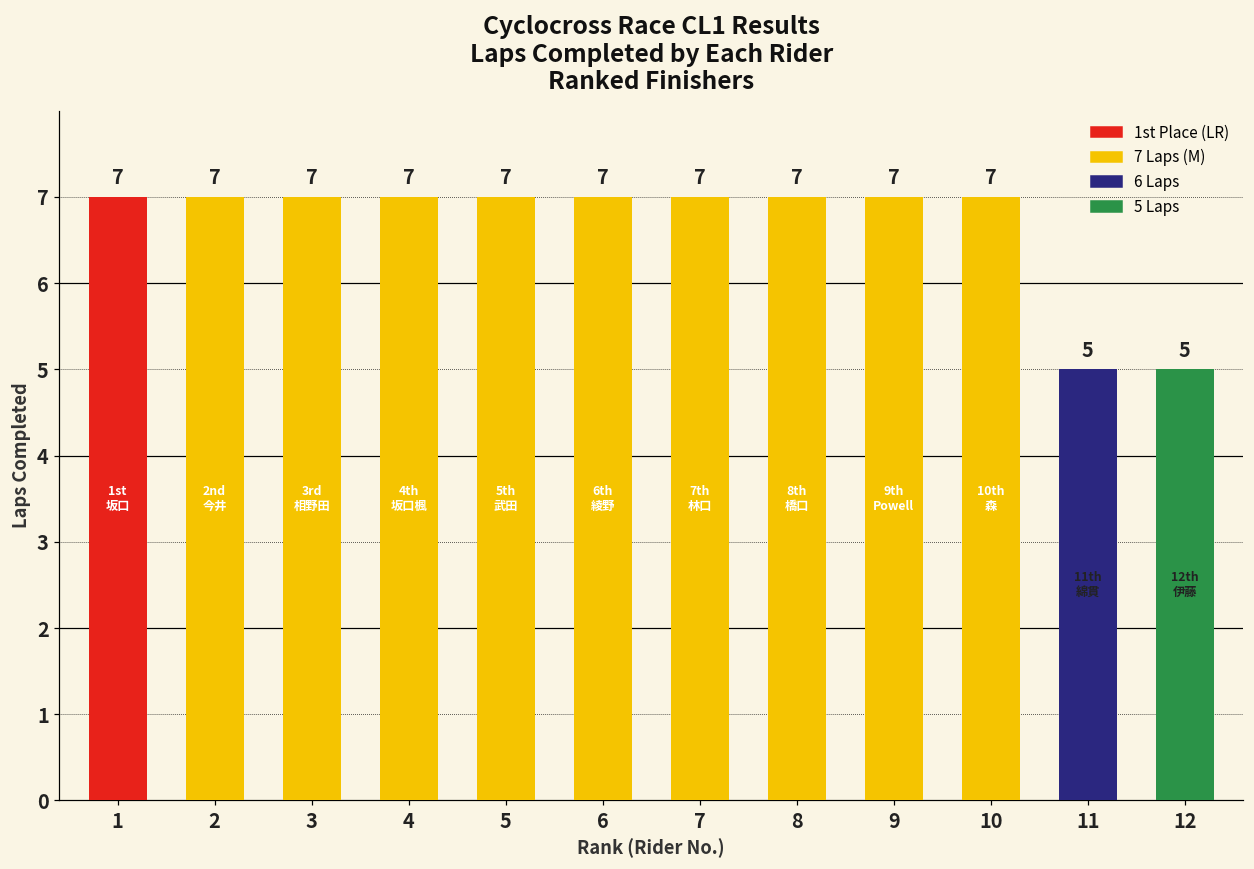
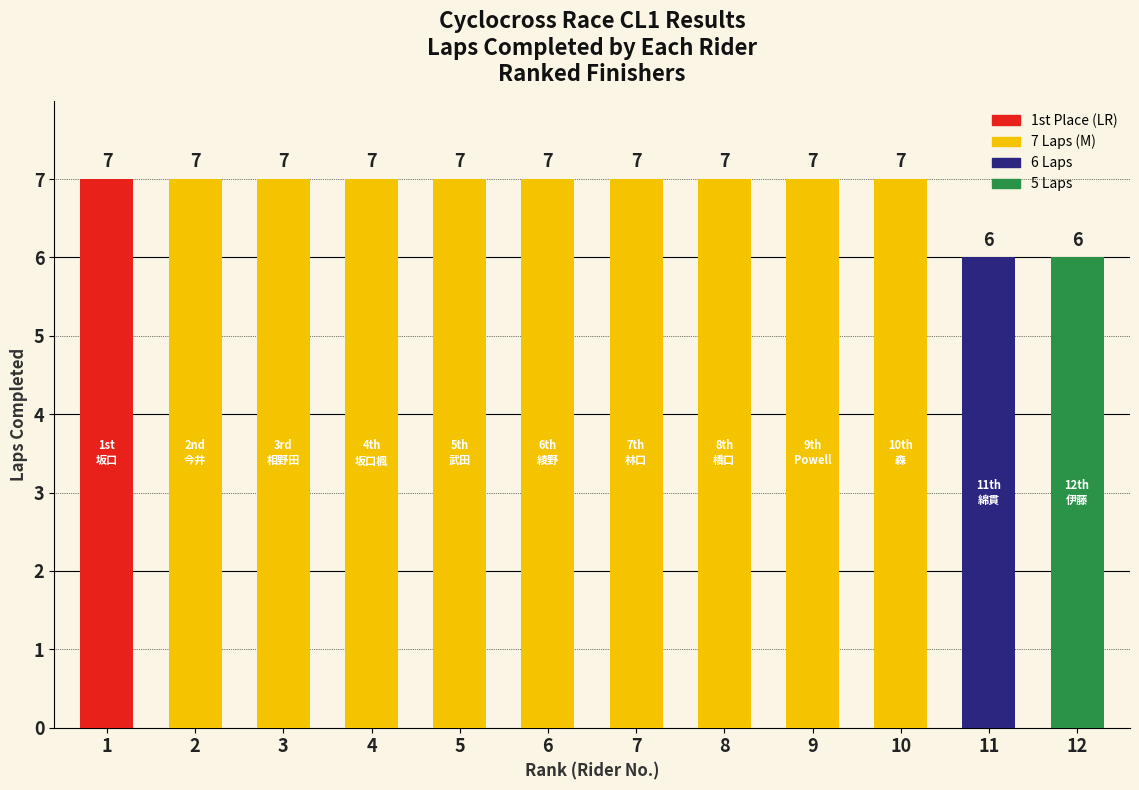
11: 5 -> 6
12: 5 -> 6
